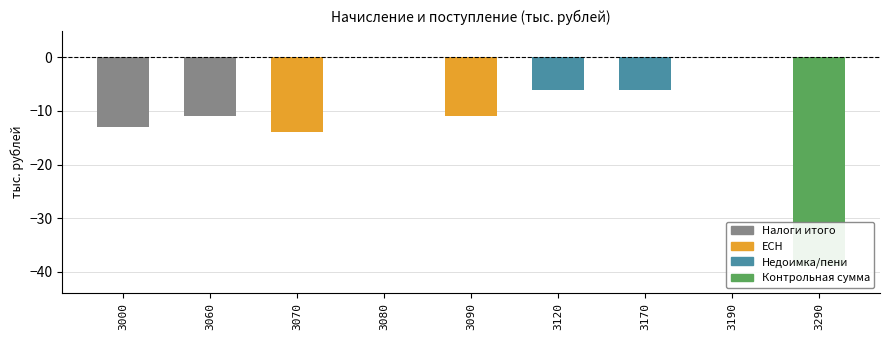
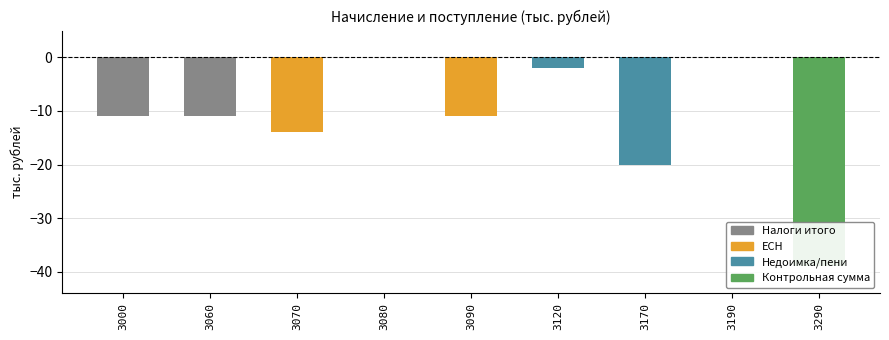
3000: -13 -> -11
3120: -6 -> -2
3170: -6 -> -20
